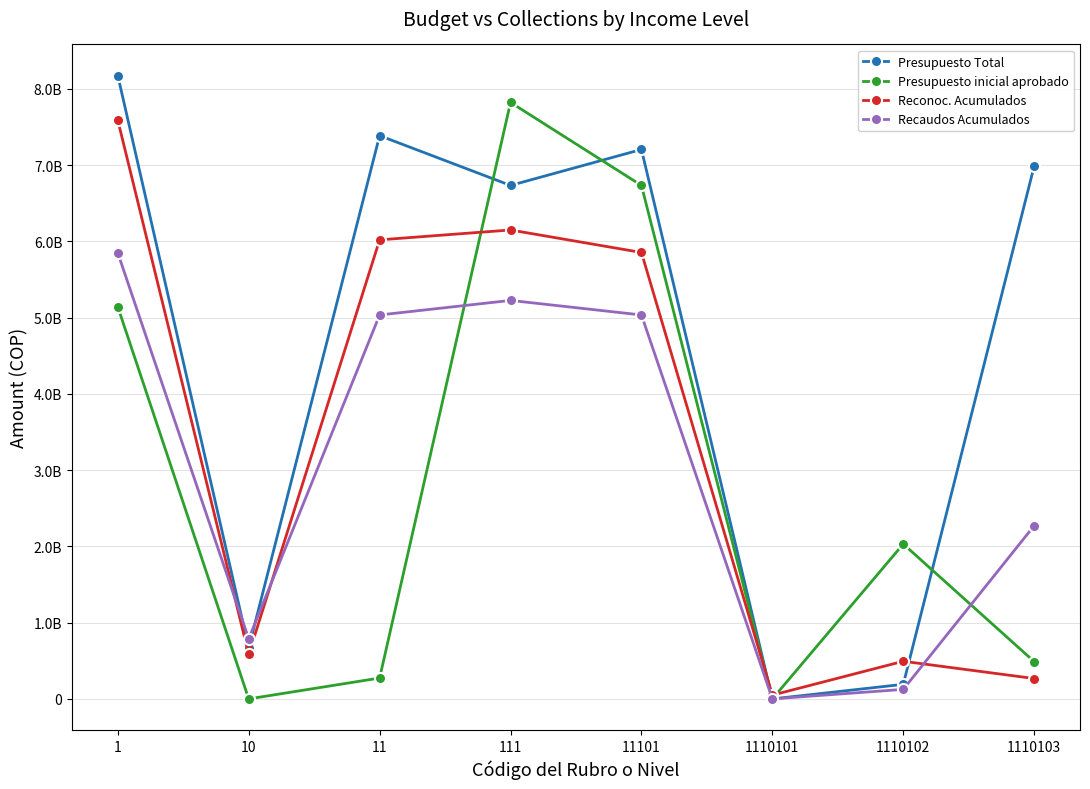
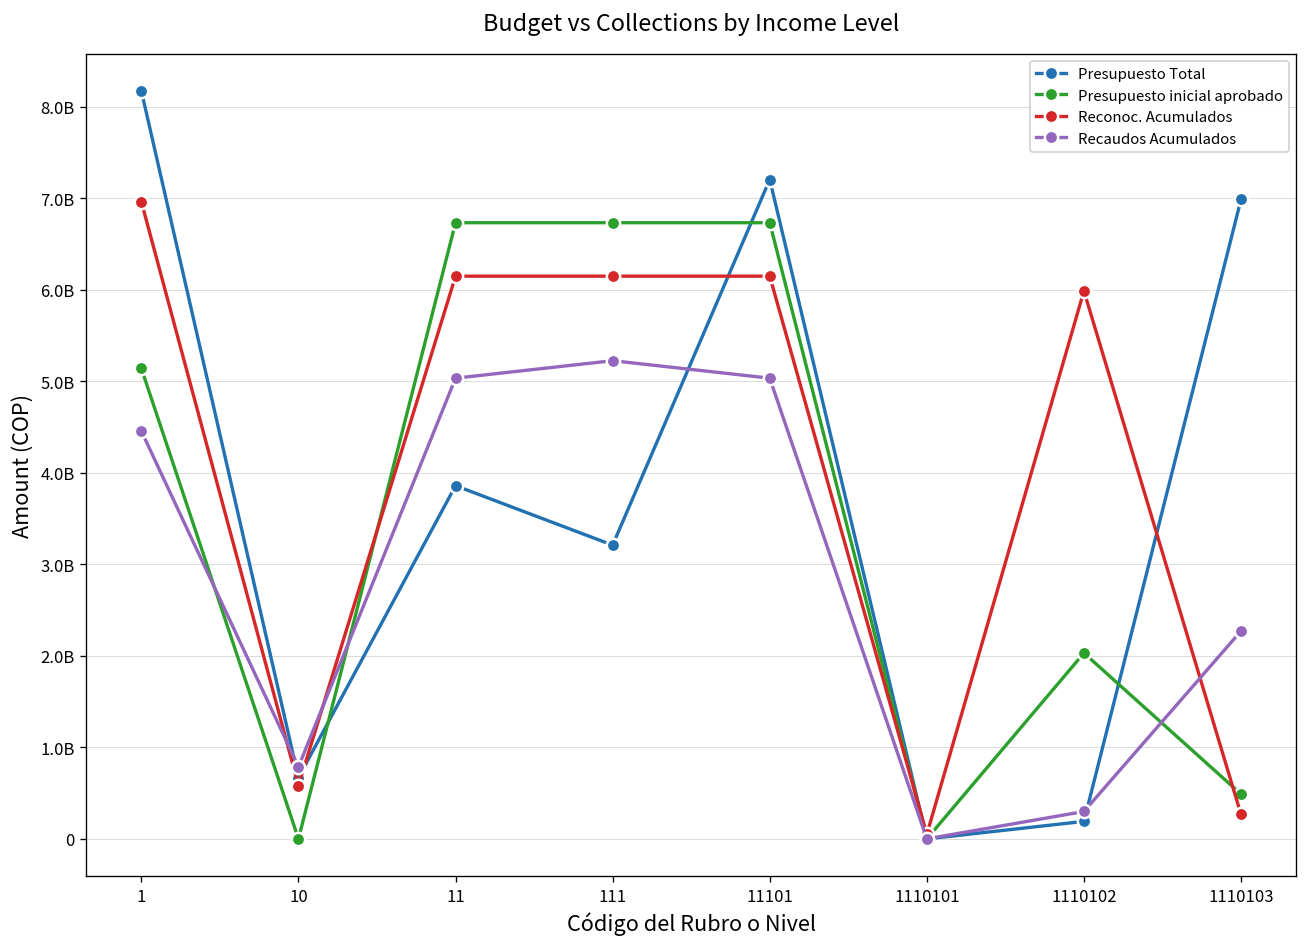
Reconoc. Acumulados, 1: 7600000000 -> 7000000000
Recaudos Acumulados, 1: 5800000000 -> 4500000000
Presupuesto Total, 11: 7400000000 -> 3900000000
Presupuesto inicial aprobado, 11: 300000000 -> 6700000000
Reconoc. Acumulados, 11: 6000000000 -> 6100000000
Presupuesto Total, 111: 6700000000 -> 3200000000
Presupuesto inicial aprobado, 111: 7800000000 -> 6700000000
Reconoc. Acumulados, 11101: 5900000000 -> 6100000000
Reconoc. Acumulados, 1110102: 500000000 -> 6000000000
Recaudos Acumulados, 1110102: 100000000 -> 300000000
